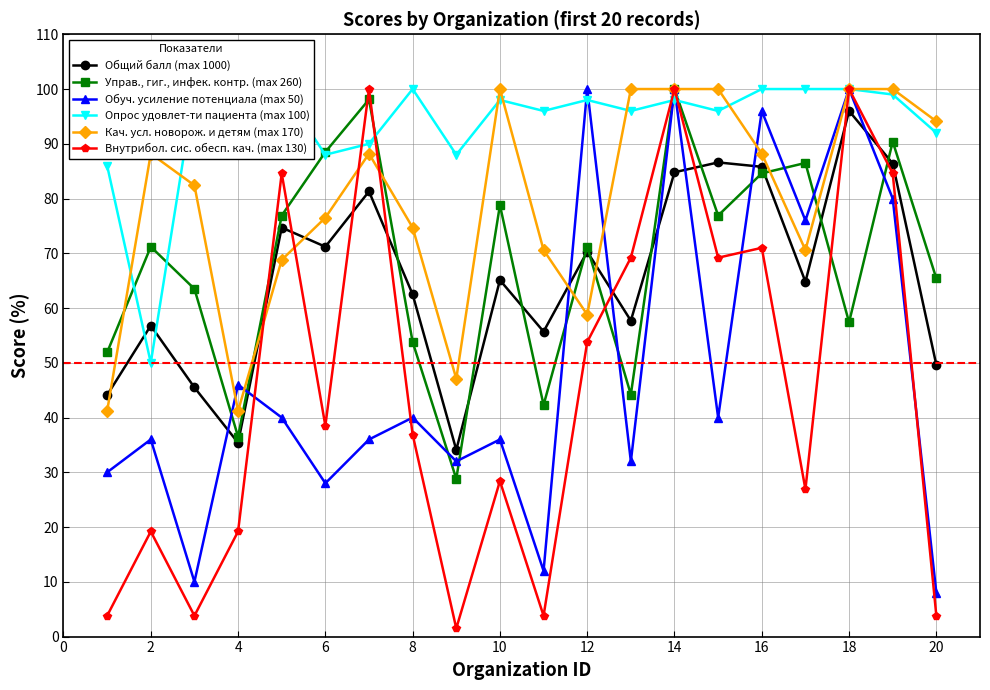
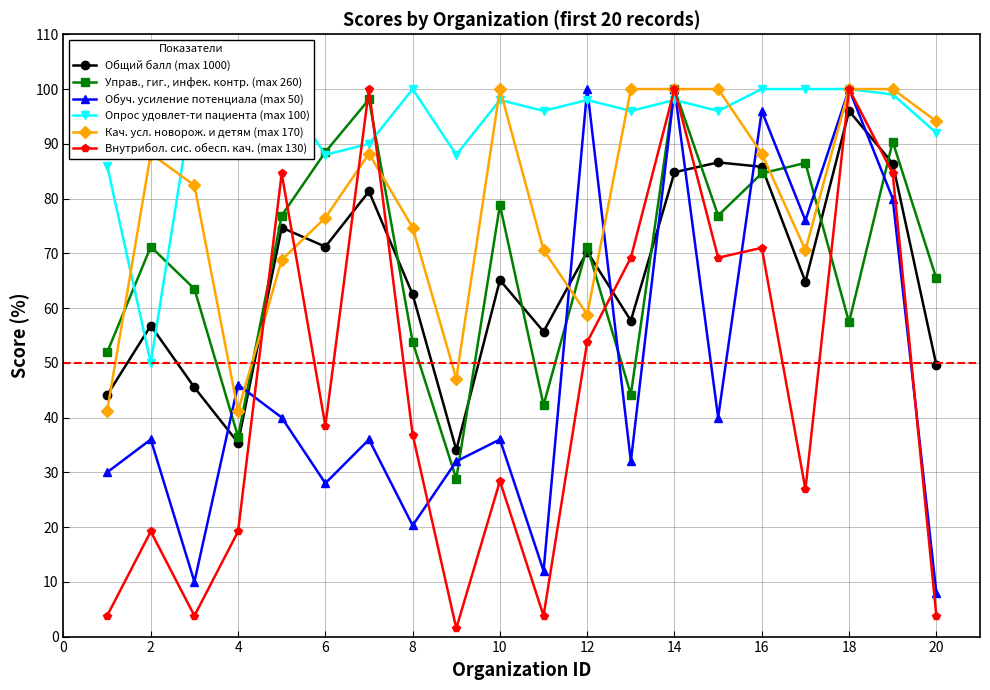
Обуч. усиление потенциала (max 50), 8: 40 -> 20
